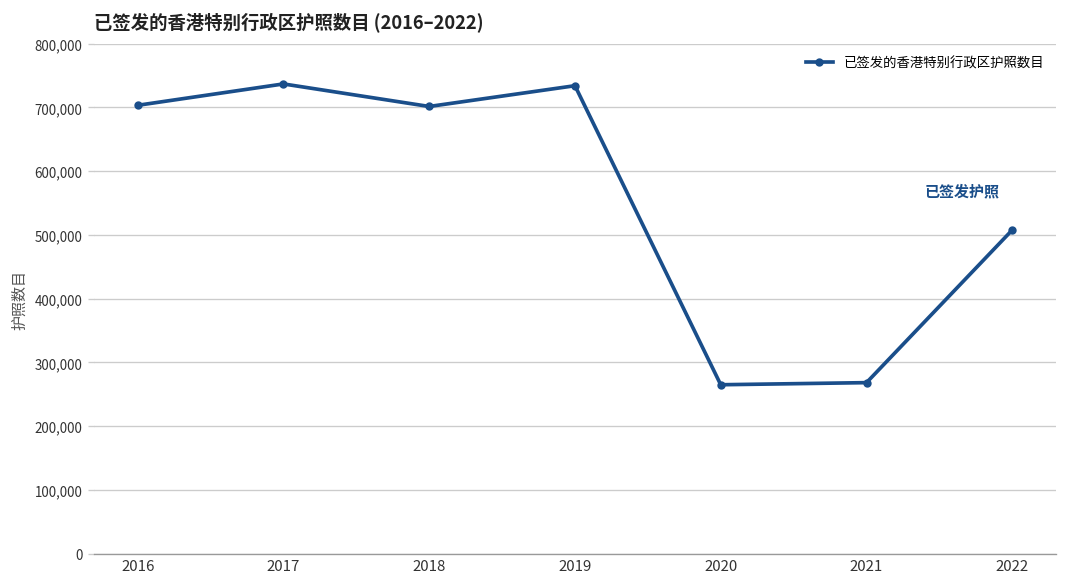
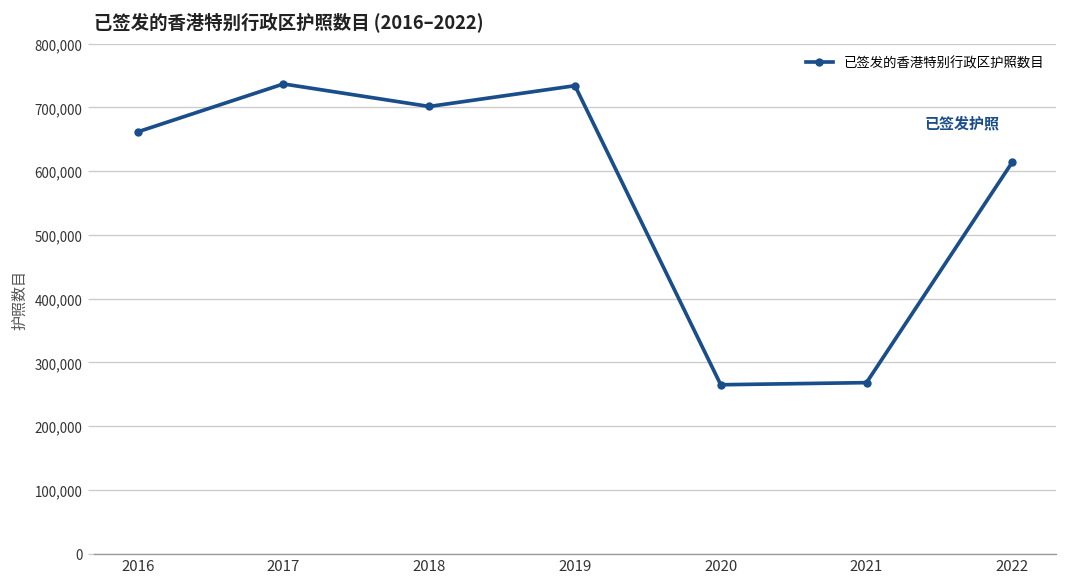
2016: 700,000 -> 660,000
2022: 510,000 -> 610,000
